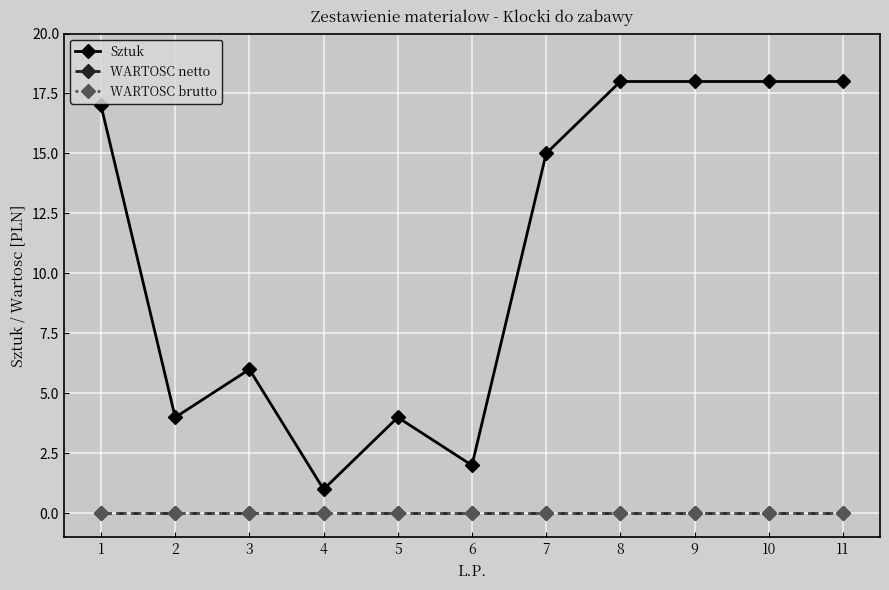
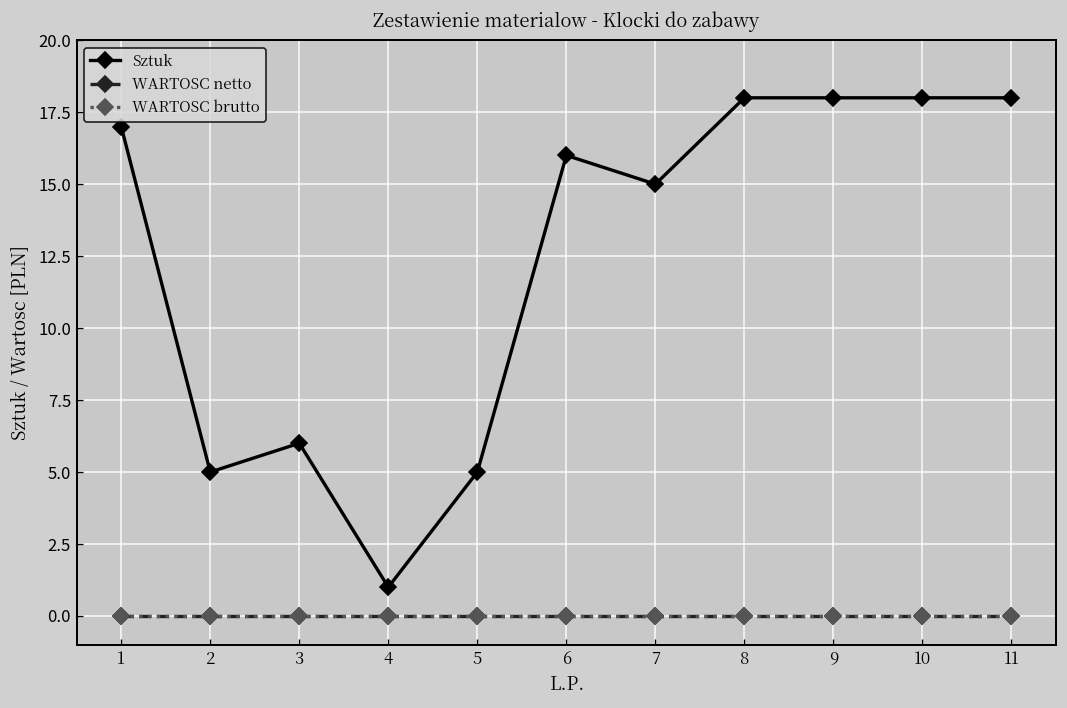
Sztuk, 2: 4 -> 5
Sztuk, 5: 4 -> 5
Sztuk, 6: 2 -> 16
